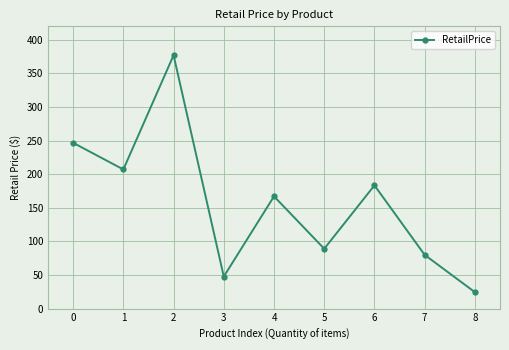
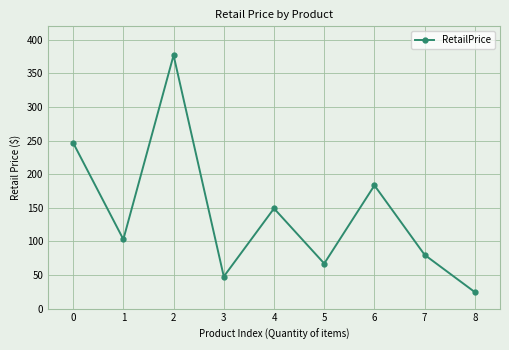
1: 210 -> 100
4: 170 -> 150
5: 90 -> 70
